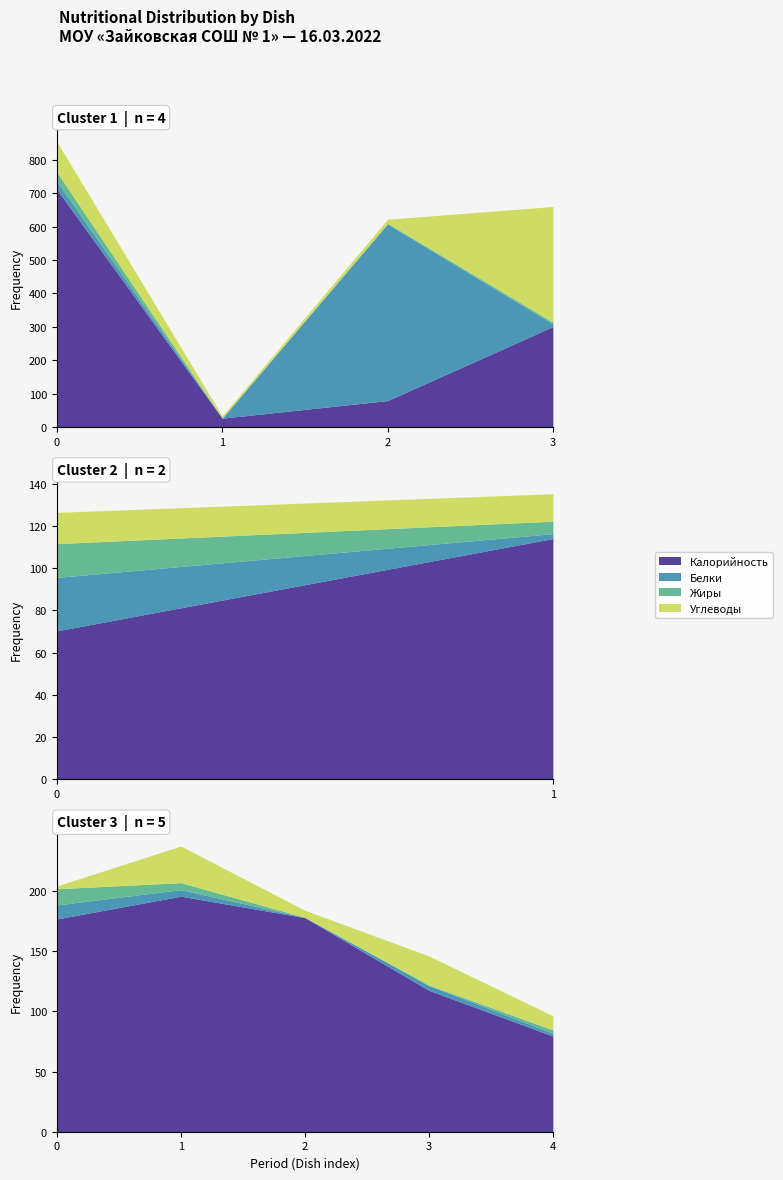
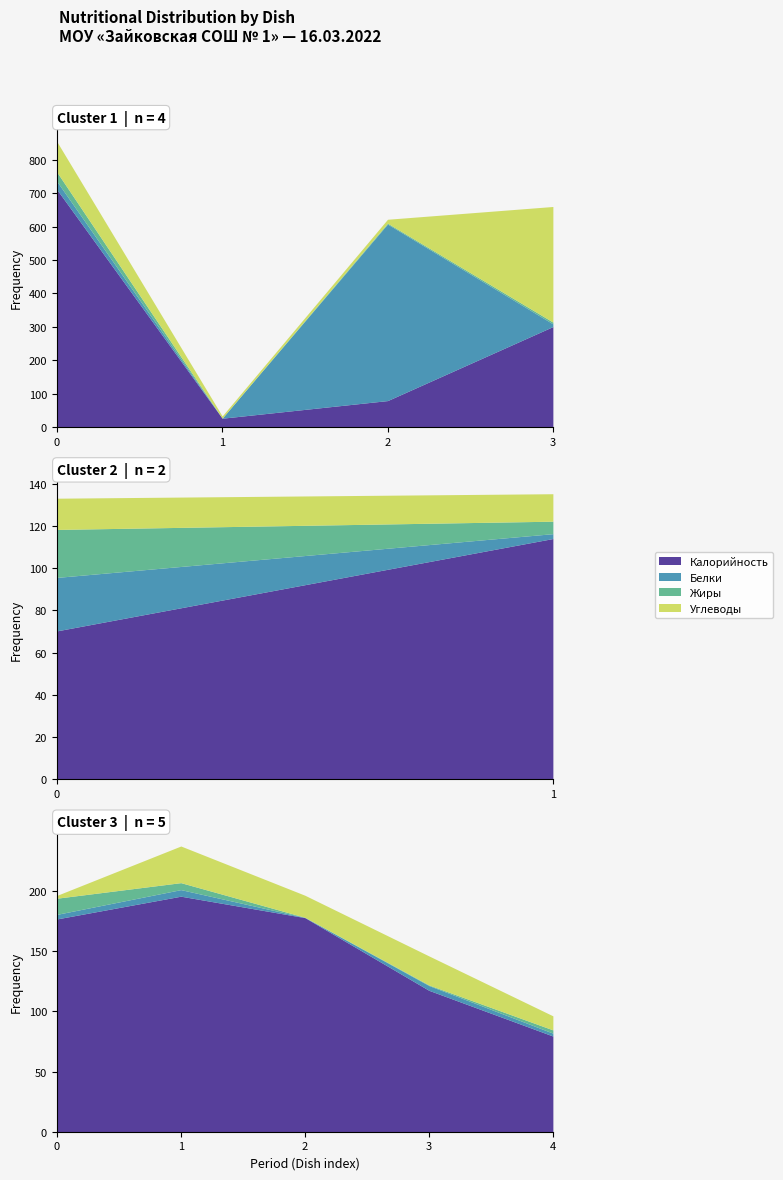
Cluster 2 | n = 2, Жиры, 0: 16 -> 23
Cluster 3 | n = 5, Белки, 0: 12 -> 4
Cluster 3 | n = 5, Углеводы, 2: 6 -> 18
